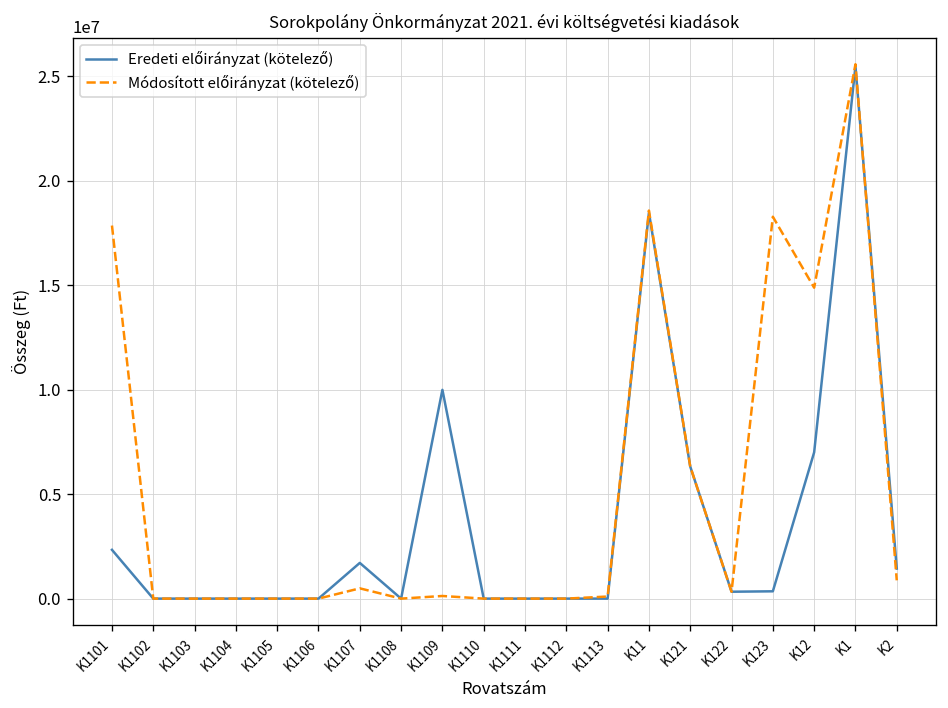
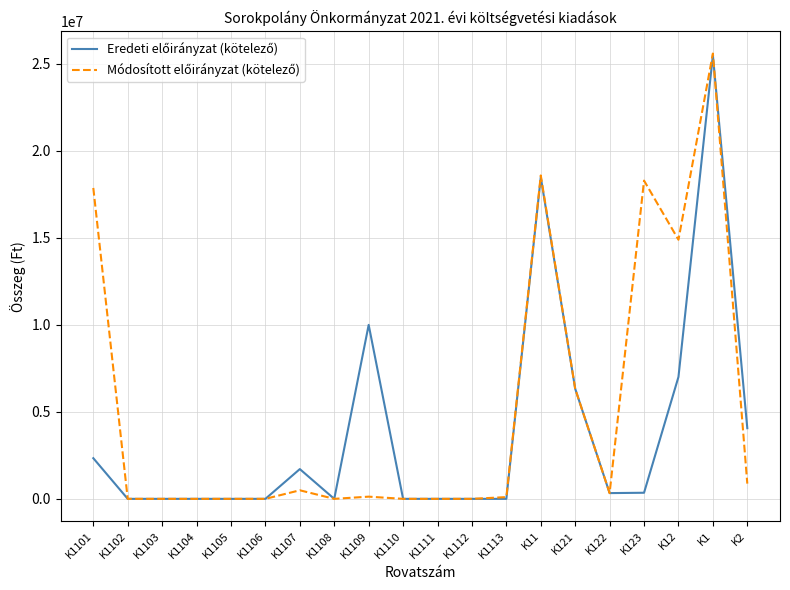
Eredeti előirányzat (kötelező), K2: 1400000 -> 4100000
